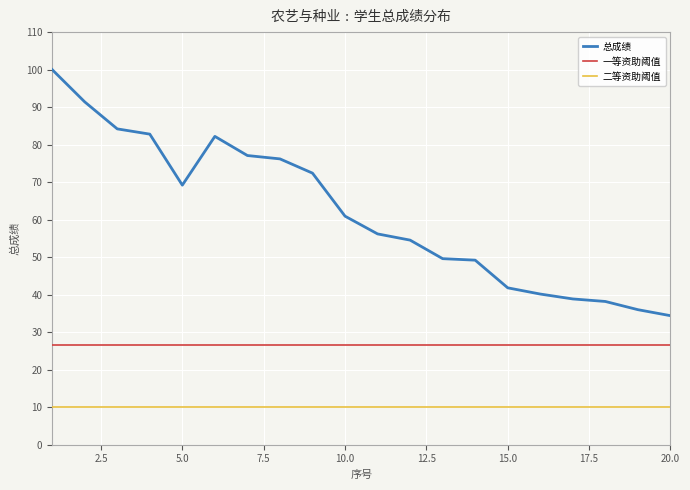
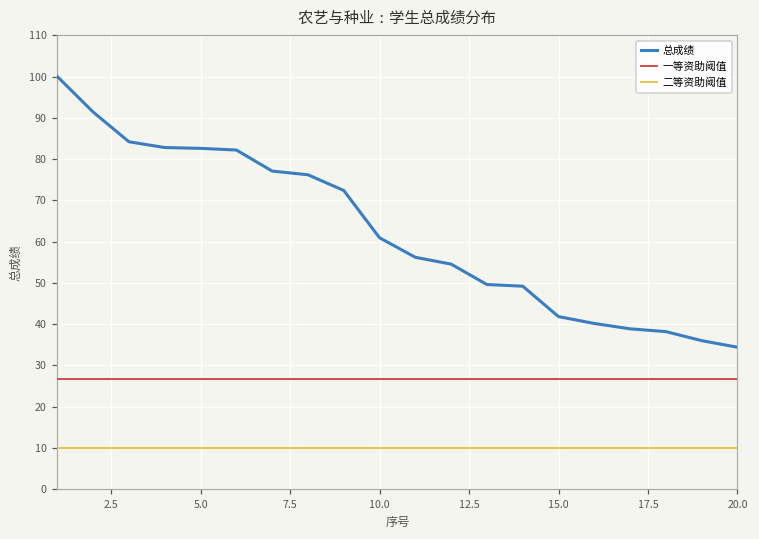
总成绩, 5.0: 69 -> 83
